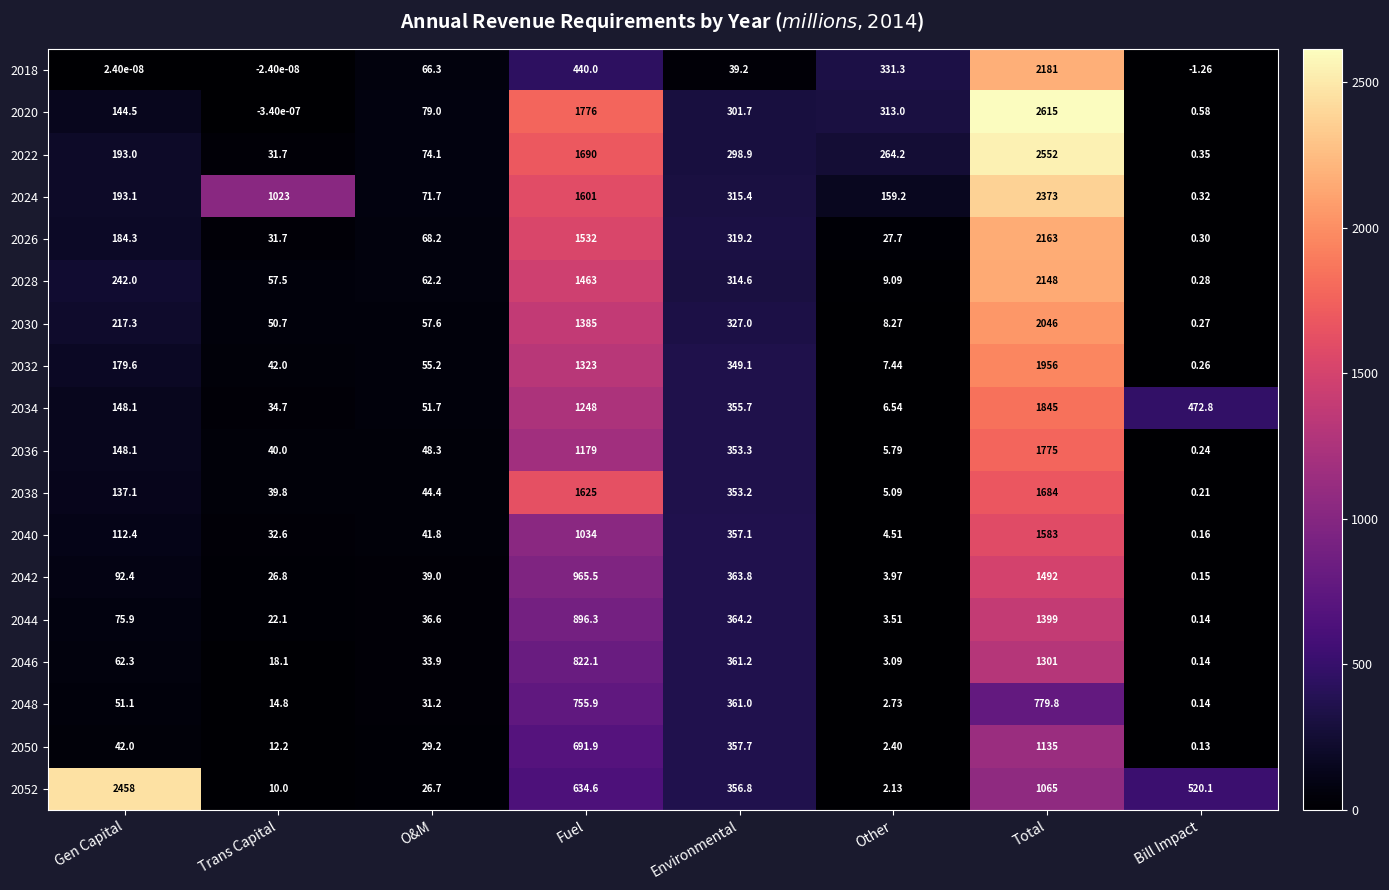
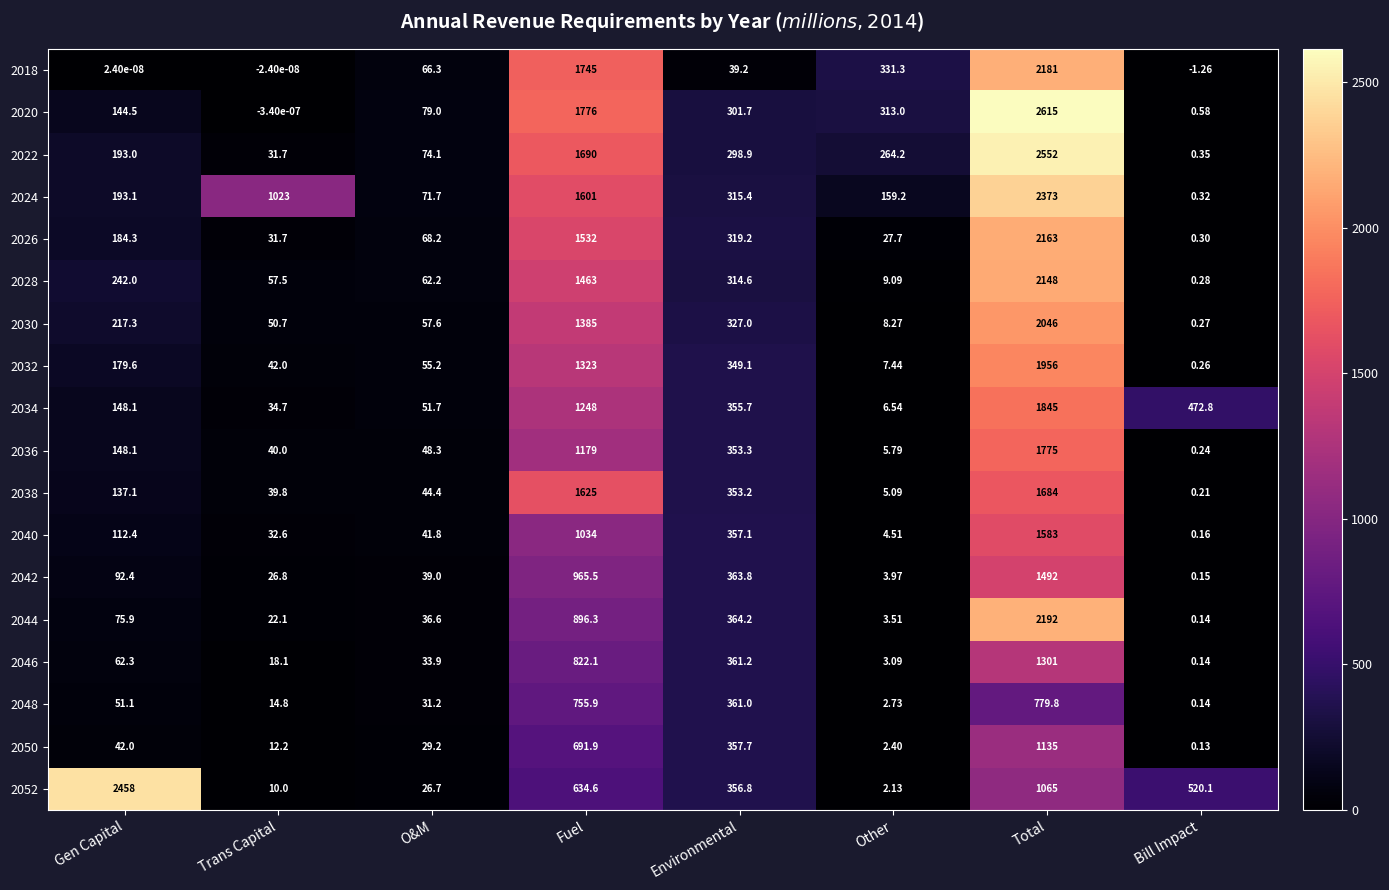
2018, Fuel: 440.0 -> 1745
2044, Total: 1399 -> 2192
